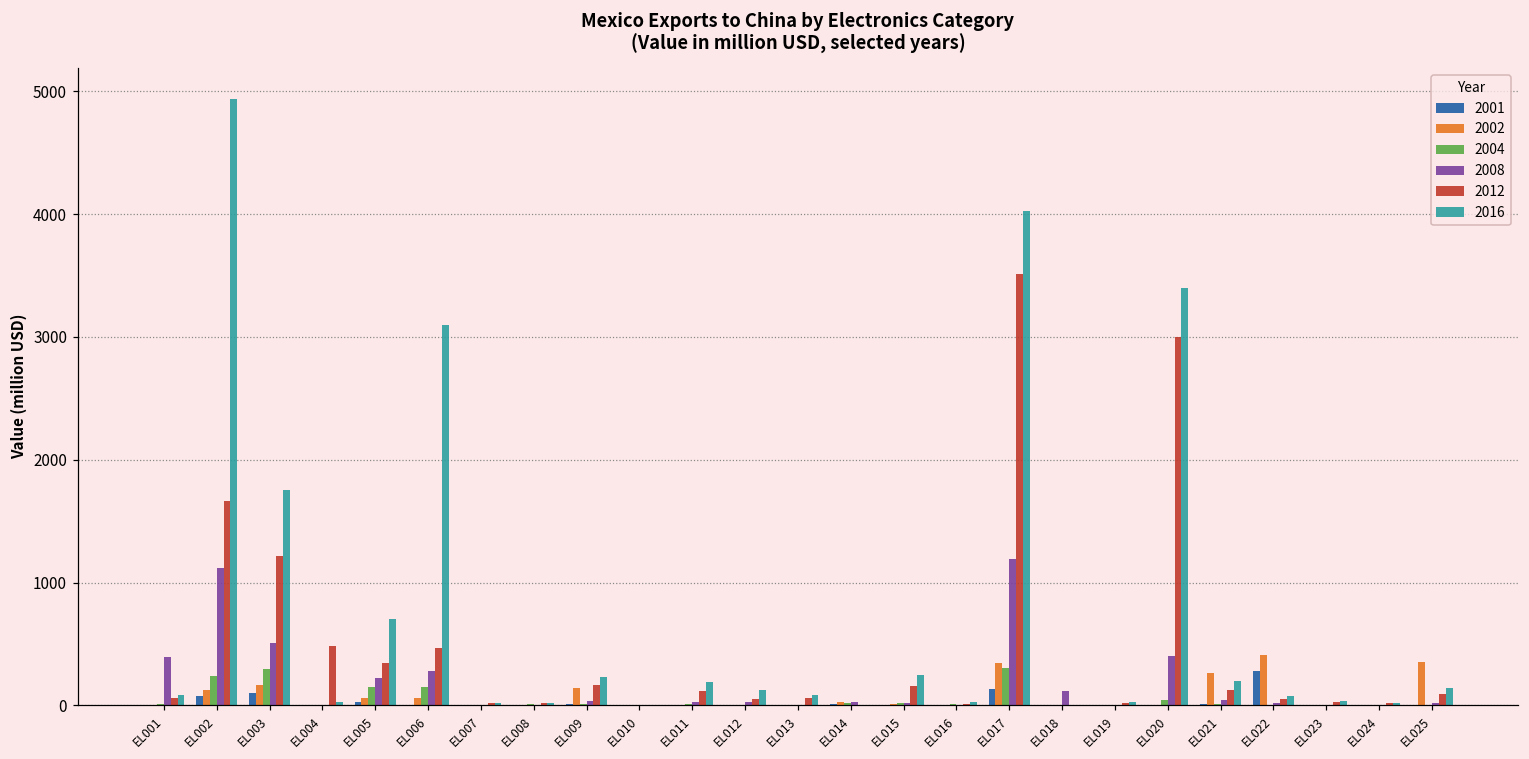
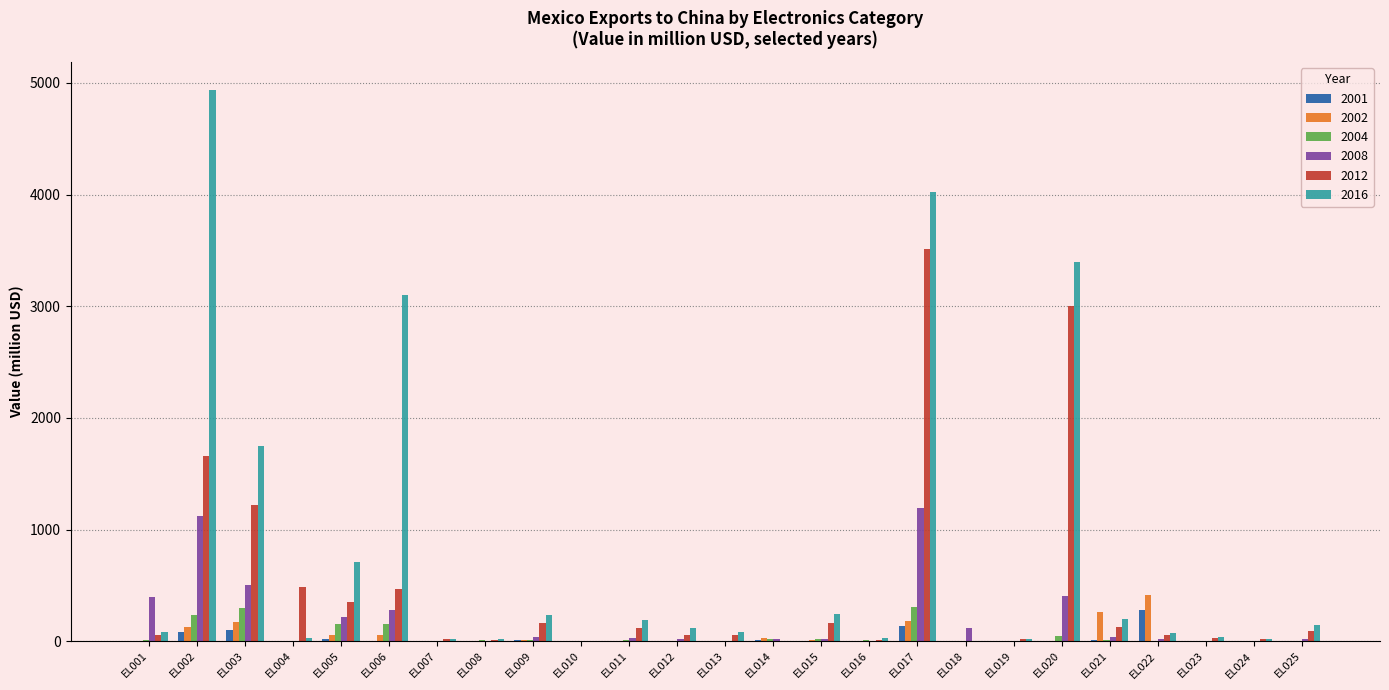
2002, EL009: 140 -> 10
2002, EL017: 340 -> 180
2002, EL025: 350 -> 0
